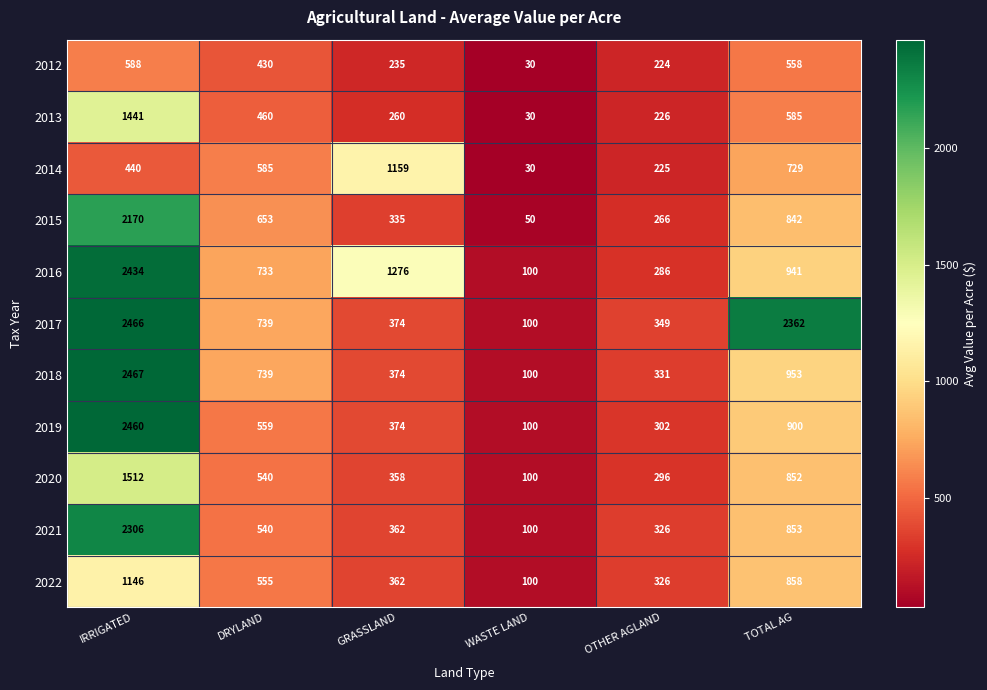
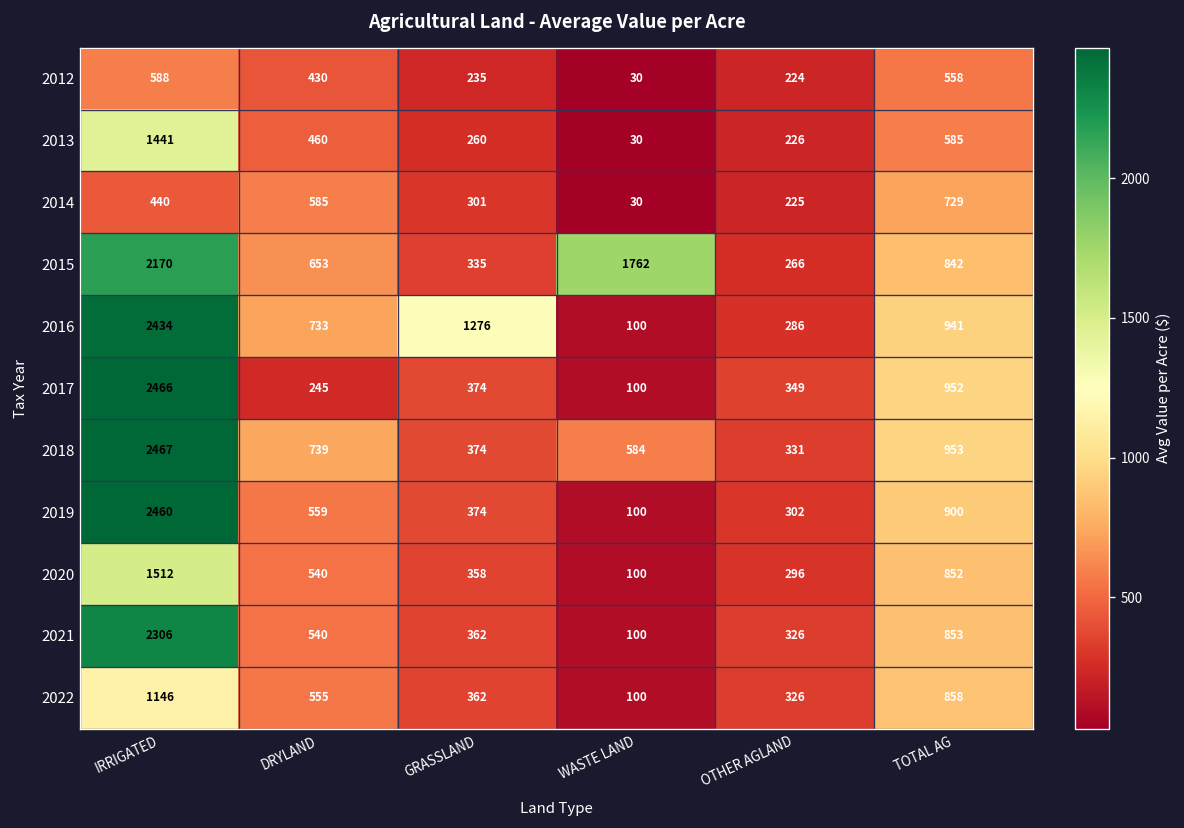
2014, GRASSLAND: 1159 -> 301
2015, WASTE LAND: 50 -> 1762
2017, DRYLAND: 739 -> 245
2017, TOTAL AG: 2362 -> 952
2018, WASTE LAND: 100 -> 584
